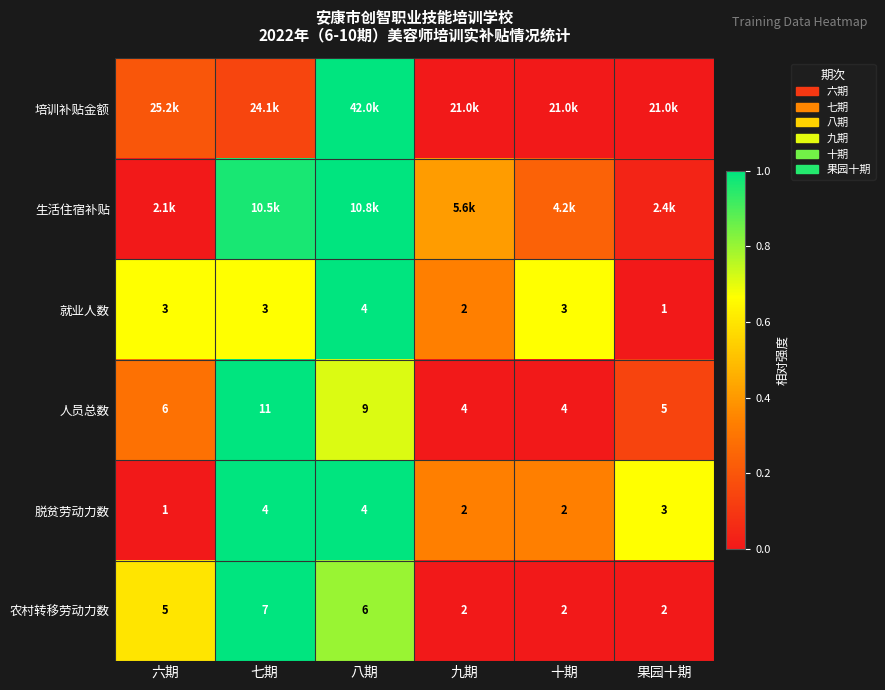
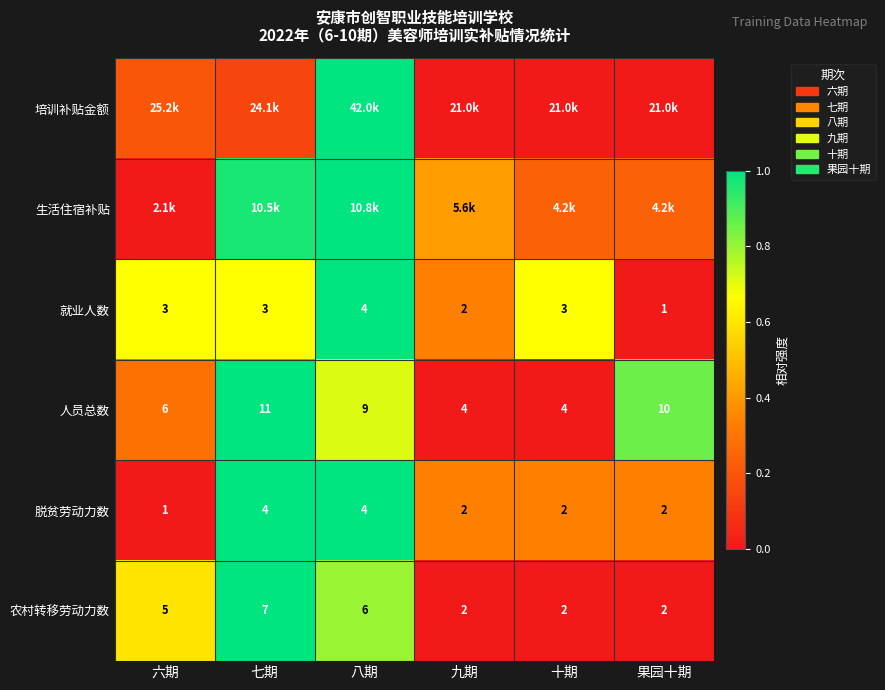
生活住宿补贴, 果园十期: 2.4k -> 4.2k
人员总数, 果园十期: 5 -> 10
脱贫劳动力数, 果园十期: 3 -> 2
